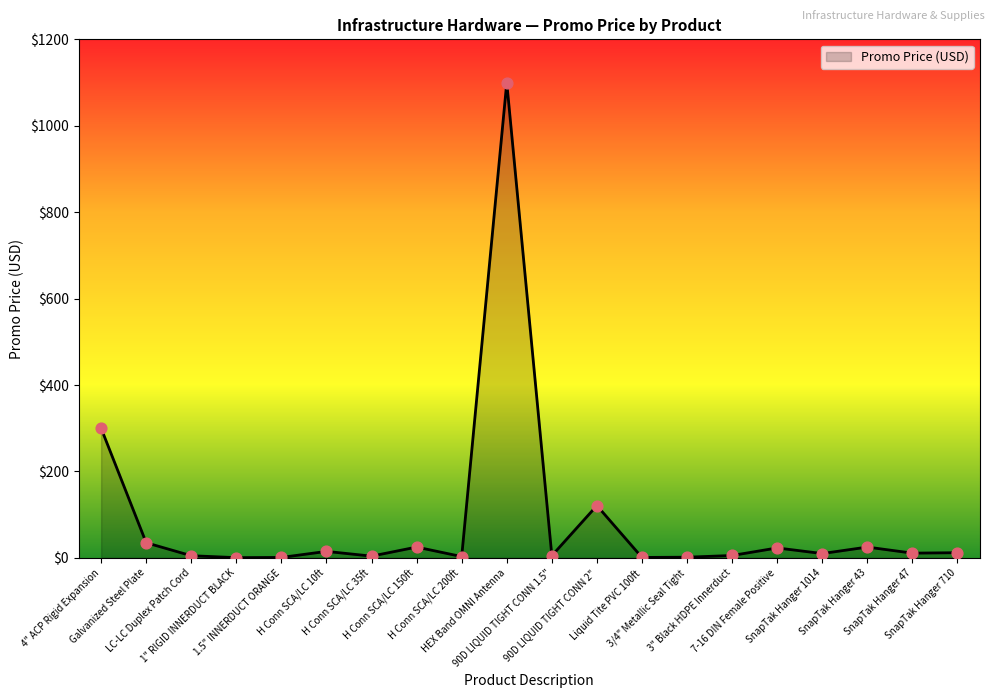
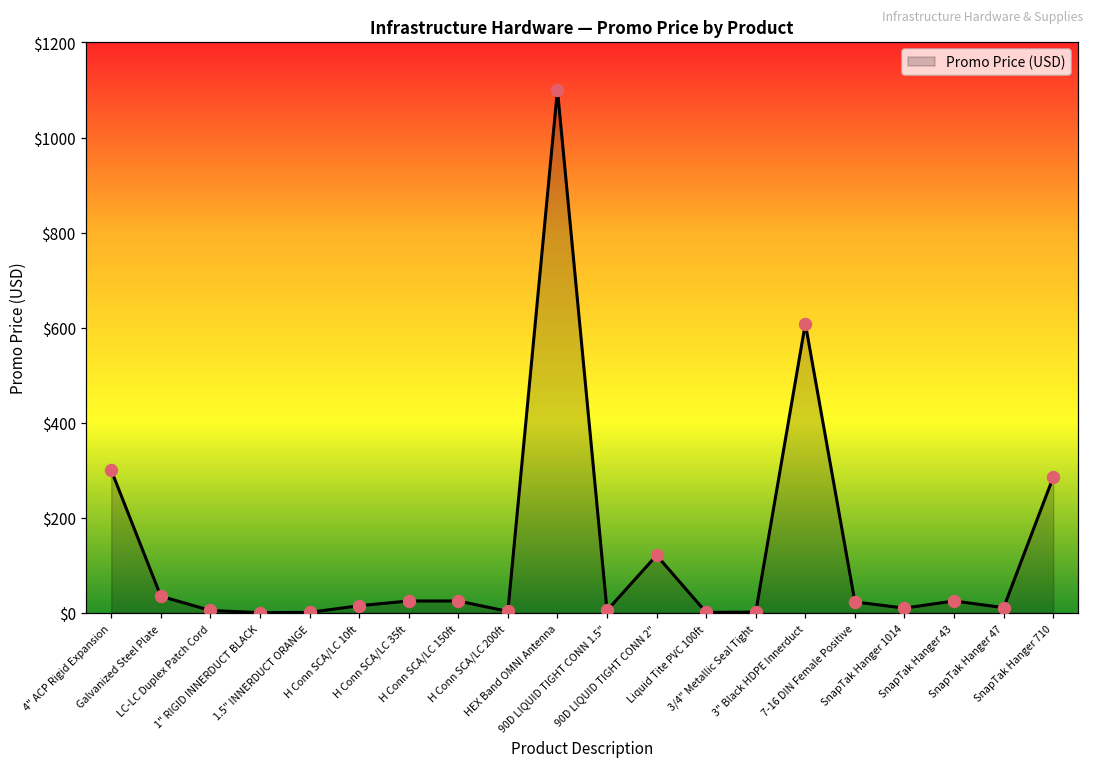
H Conn SCA/LC 35ft: $0 -> $30
3" Black HDPE Innerduct: $10 -> $610
SnapTak Hanger 710: $10 -> $290
